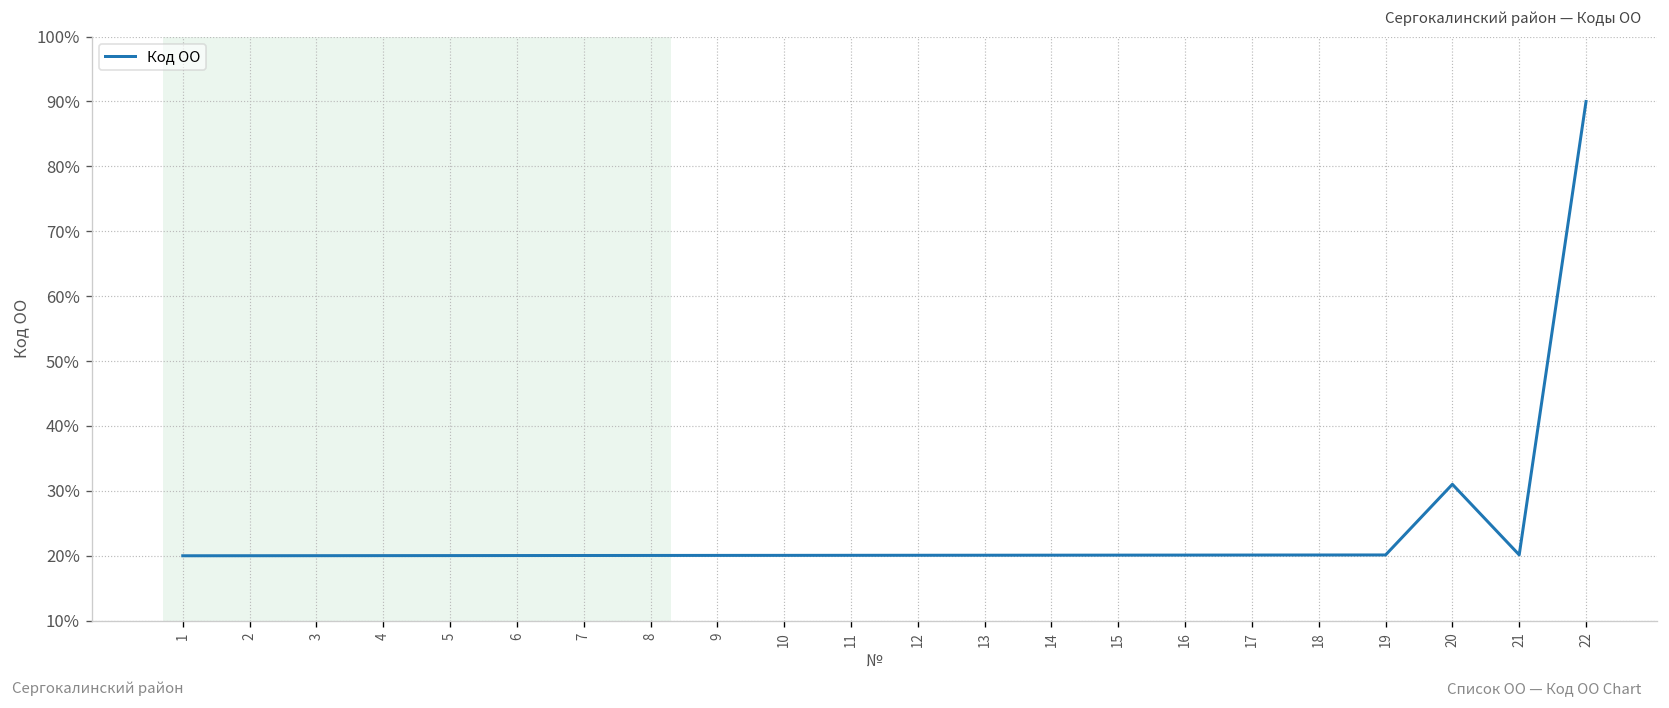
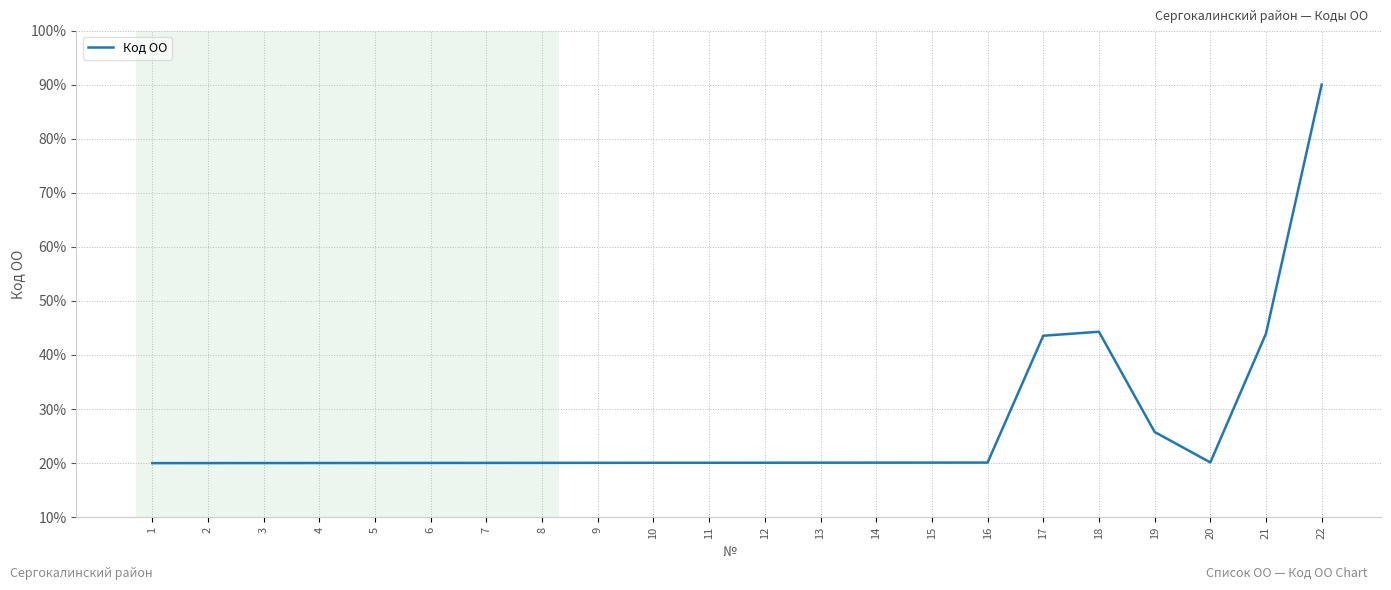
17: 20% -> 44%
18: 20% -> 44%
19: 20% -> 26%
20: 31% -> 20%
21: 20% -> 44%
